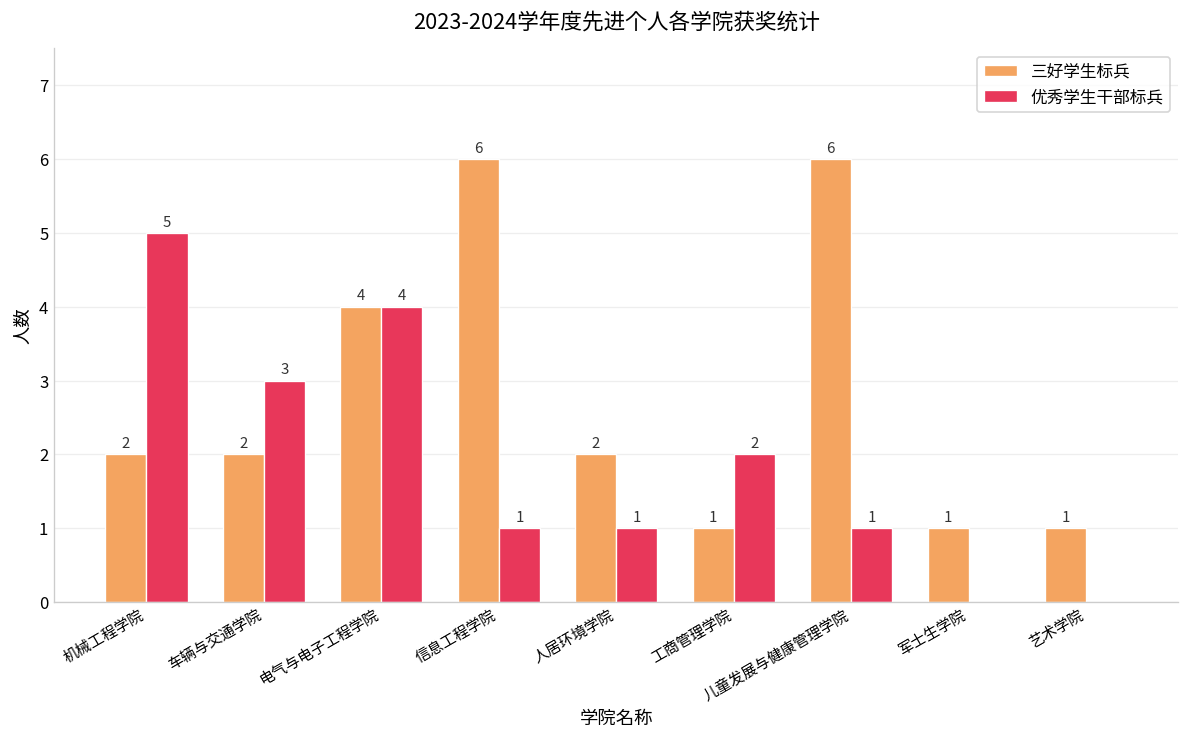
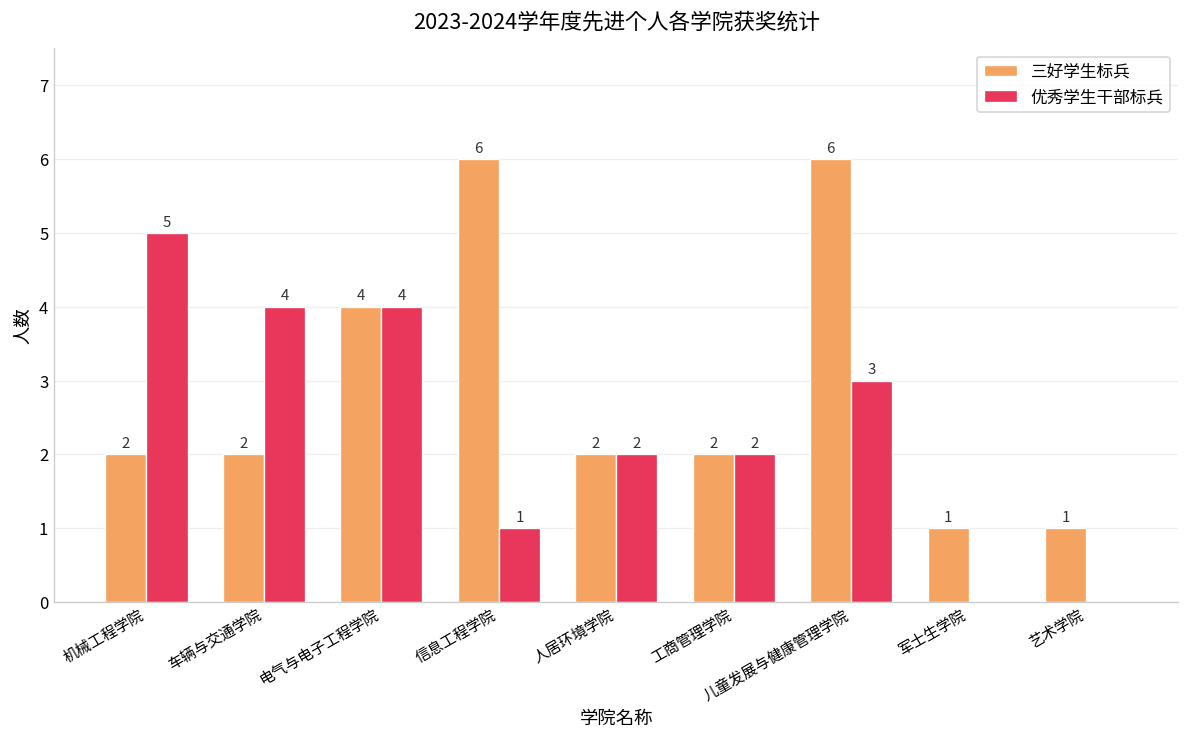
优秀学生干部标兵, 车辆与交通学院: 3 -> 4
优秀学生干部标兵, 人居环境学院: 1 -> 2
三好学生标兵, 工商管理学院: 1 -> 2
优秀学生干部标兵, 儿童发展与健康管理学院: 1 -> 3
